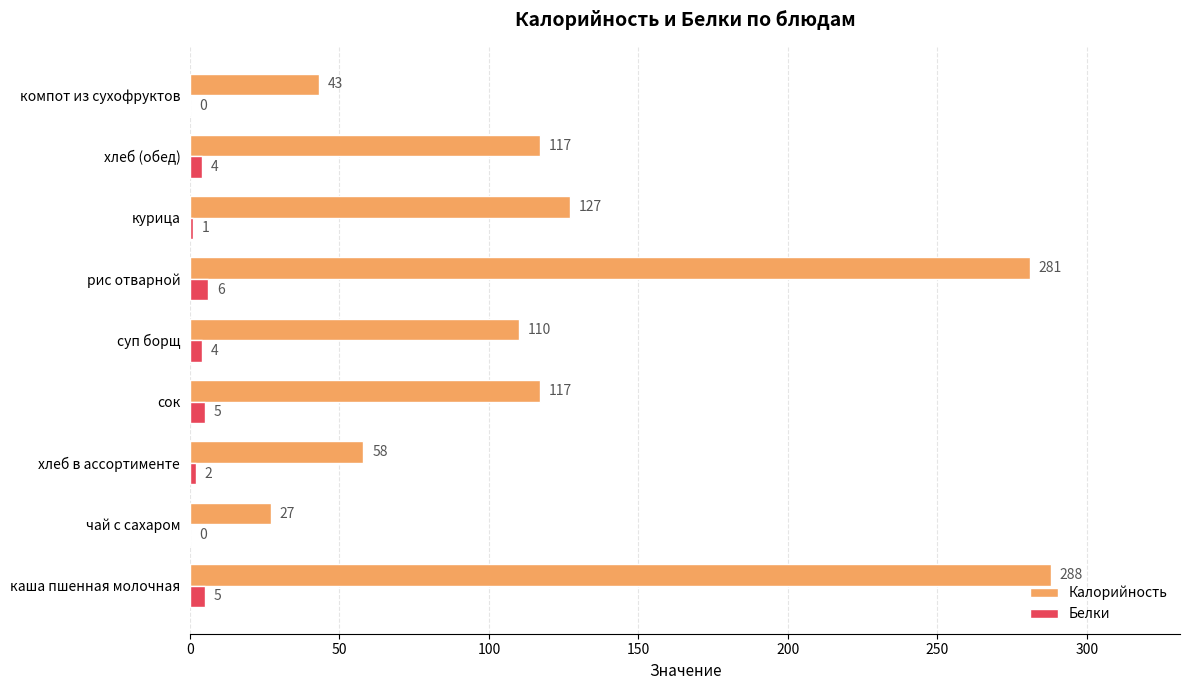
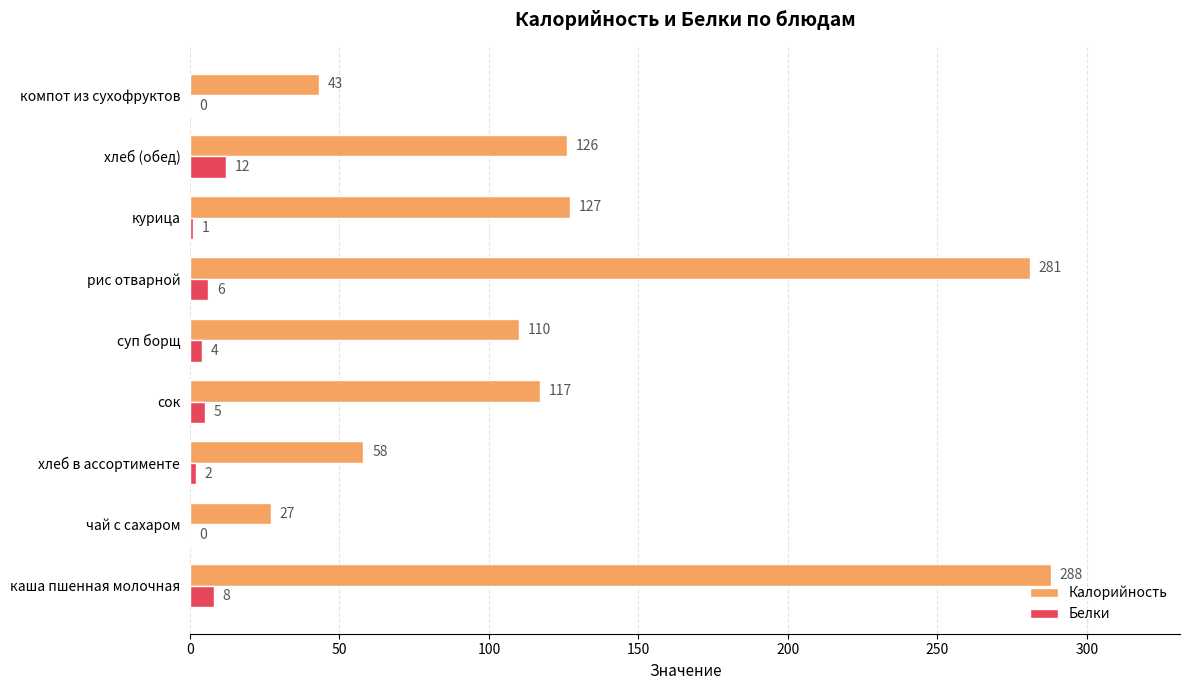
Калорийность, хлеб (обед): 117 -> 126
Белки, хлеб (обед): 4 -> 12
Белки, каша пшенная молочная: 5 -> 8
